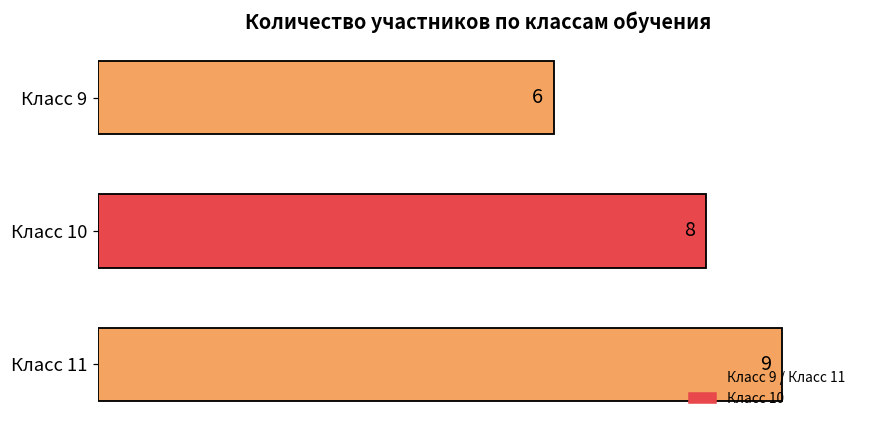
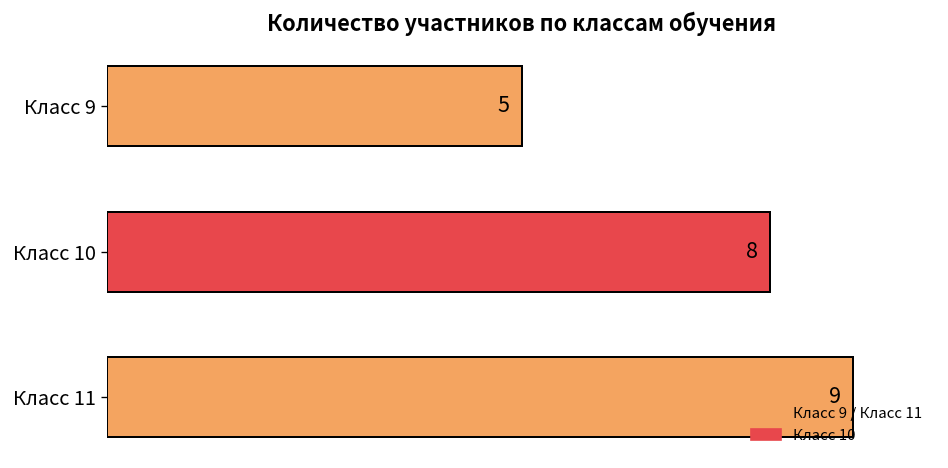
Класс 9: 6 -> 5
